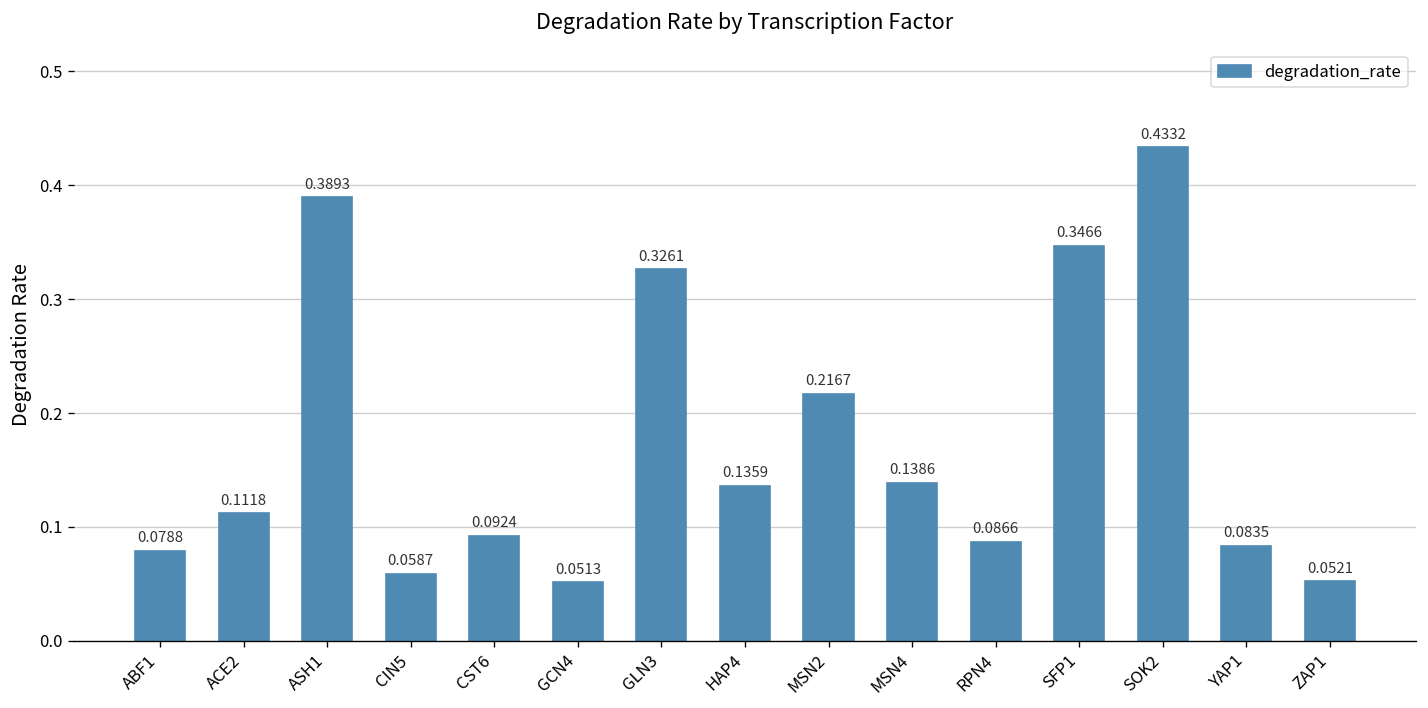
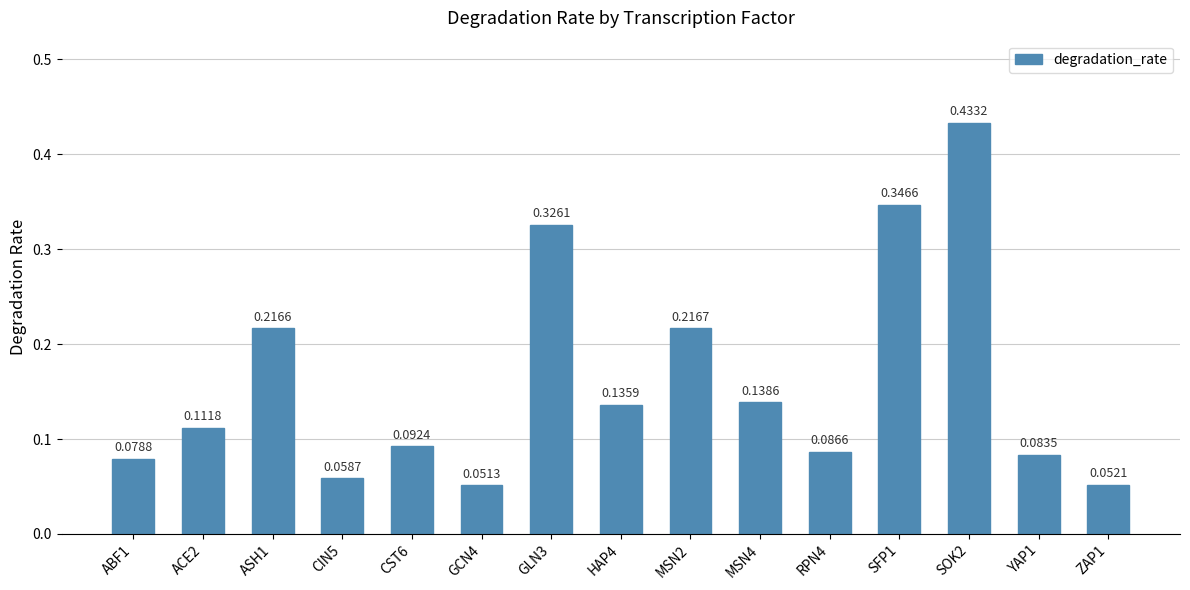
ASH1: 0.3893 -> 0.2166
